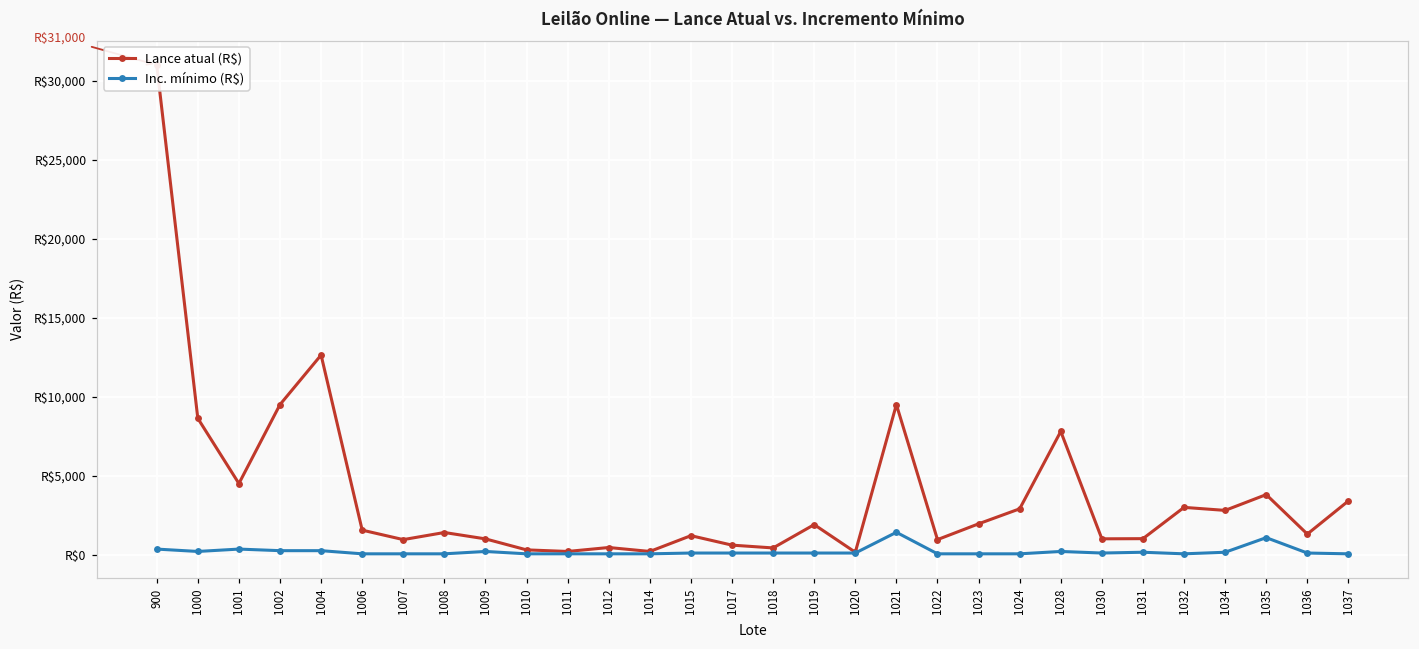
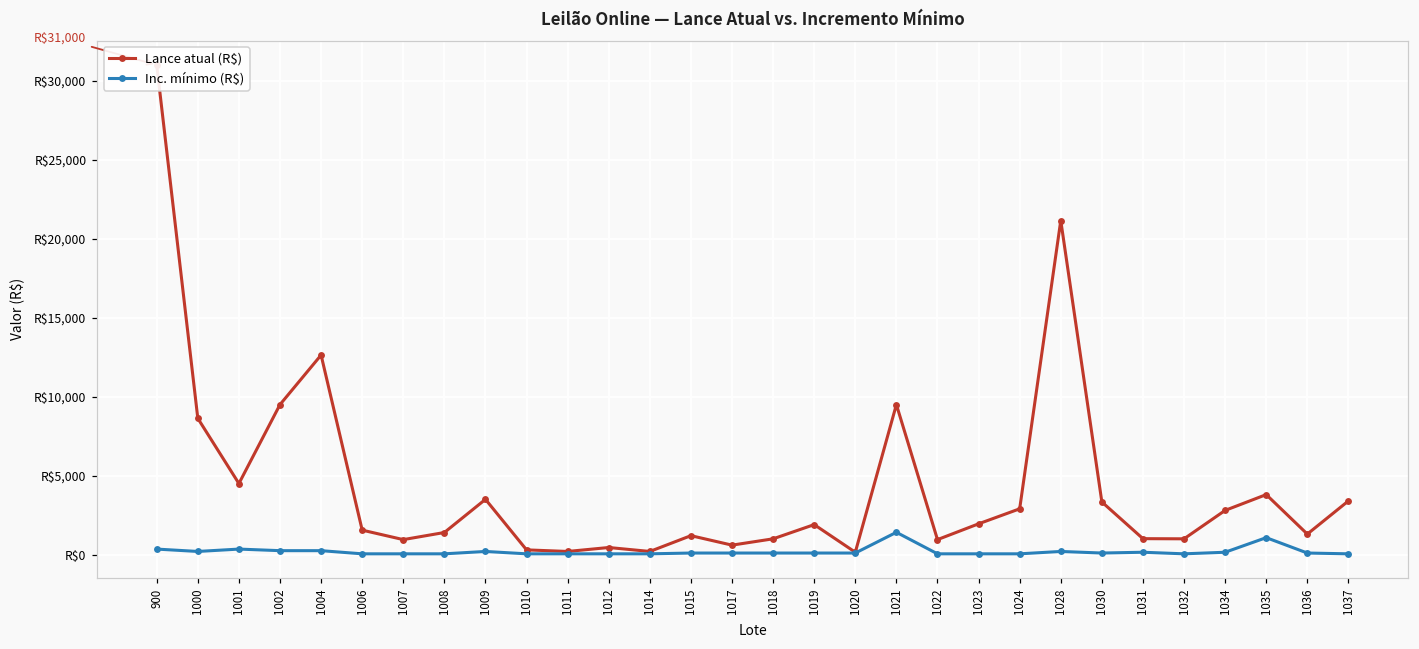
Lance atual (R$), 1009: R$1,000 -> R$3,500
Lance atual (R$), 1018: R$400 -> R$1,000
Lance atual (R$), 1028: R$7,800 -> R$21,200
Lance atual (R$), 1030: R$1,000 -> R$3,300
Lance atual (R$), 1032: R$3,000 -> R$1,000
